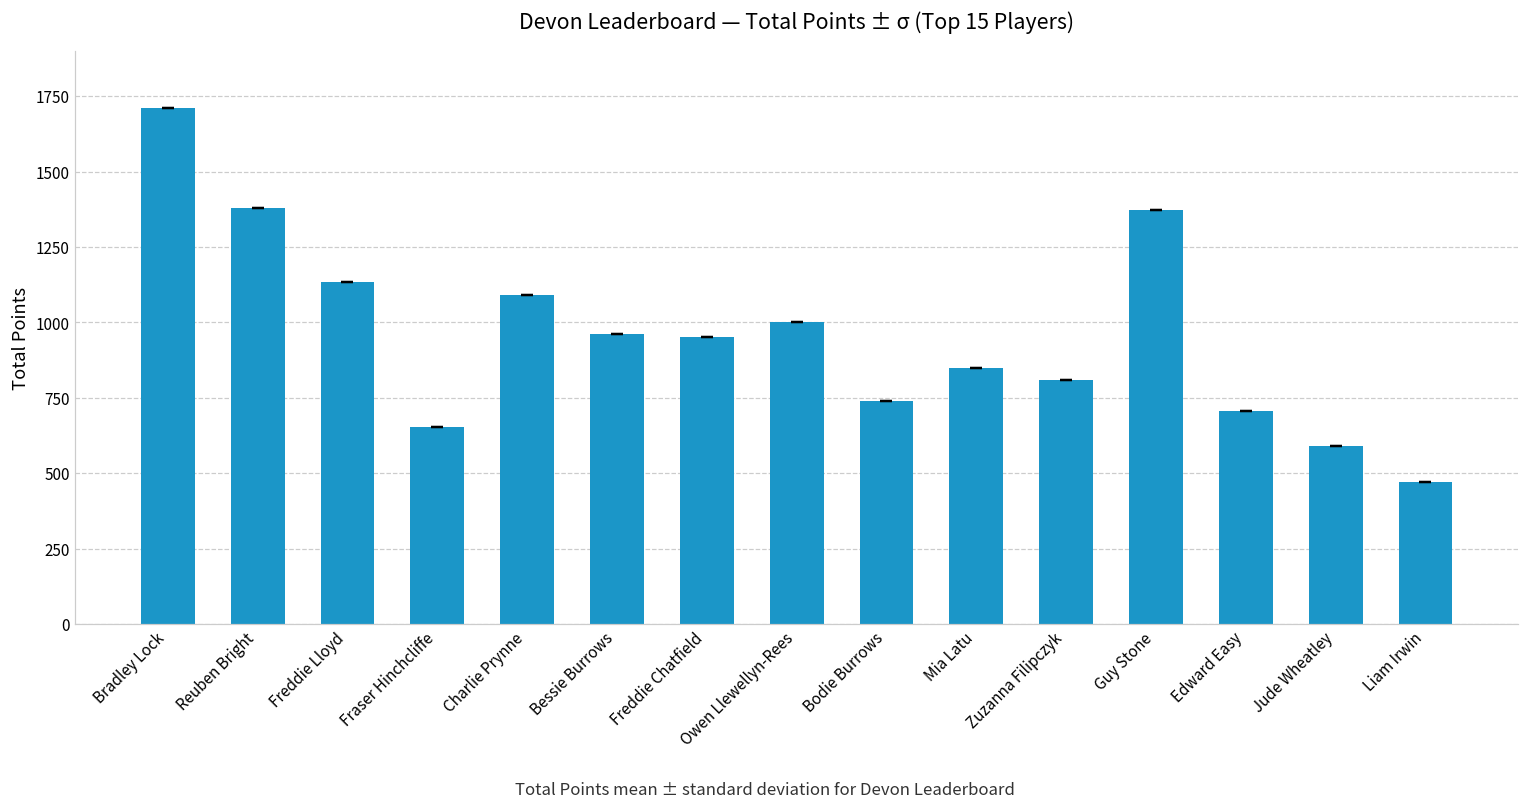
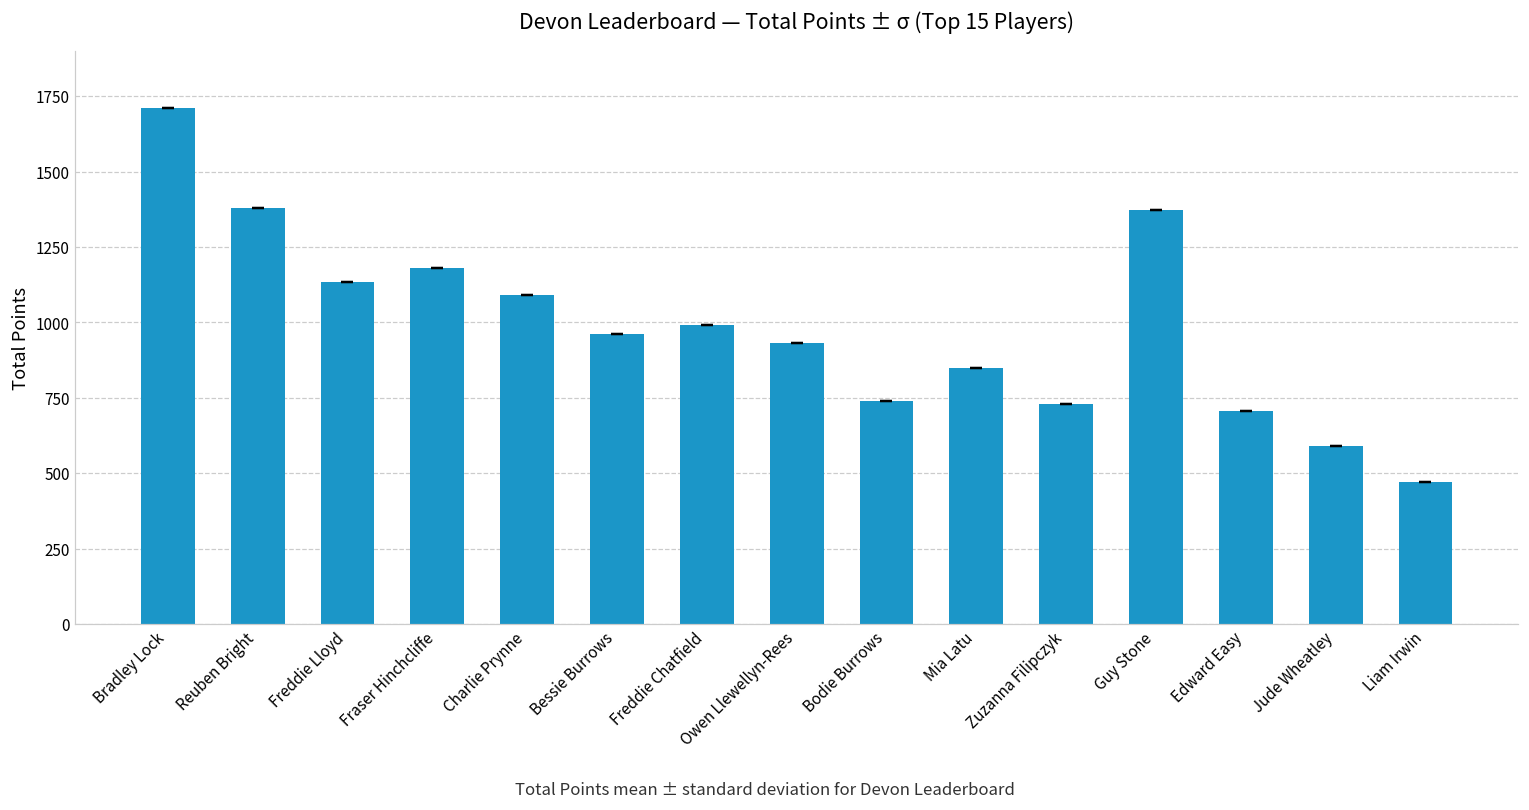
Fraser Hinchcliffe: 650 -> 1180
Freddie Chatfield: 950 -> 990
Owen Llewellyn-Rees: 1000 -> 930
Zuzanna Filipczyk: 810 -> 730
